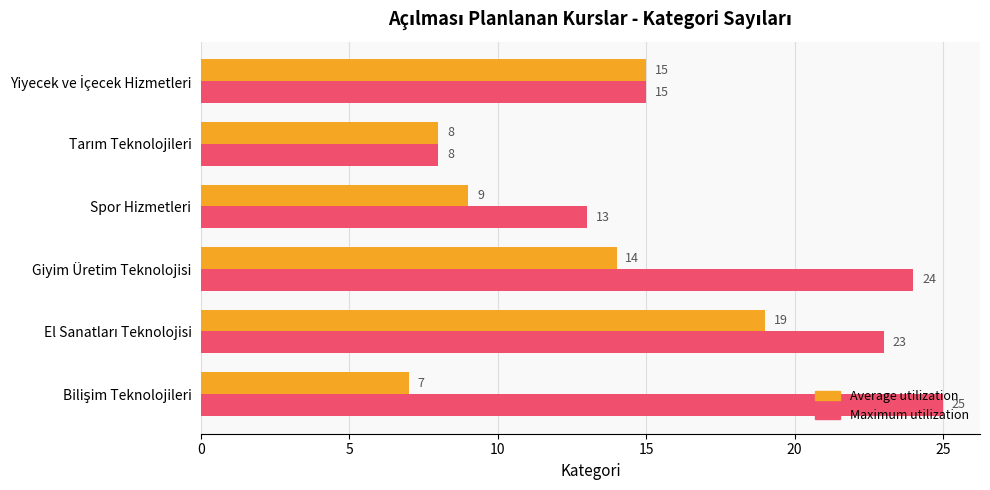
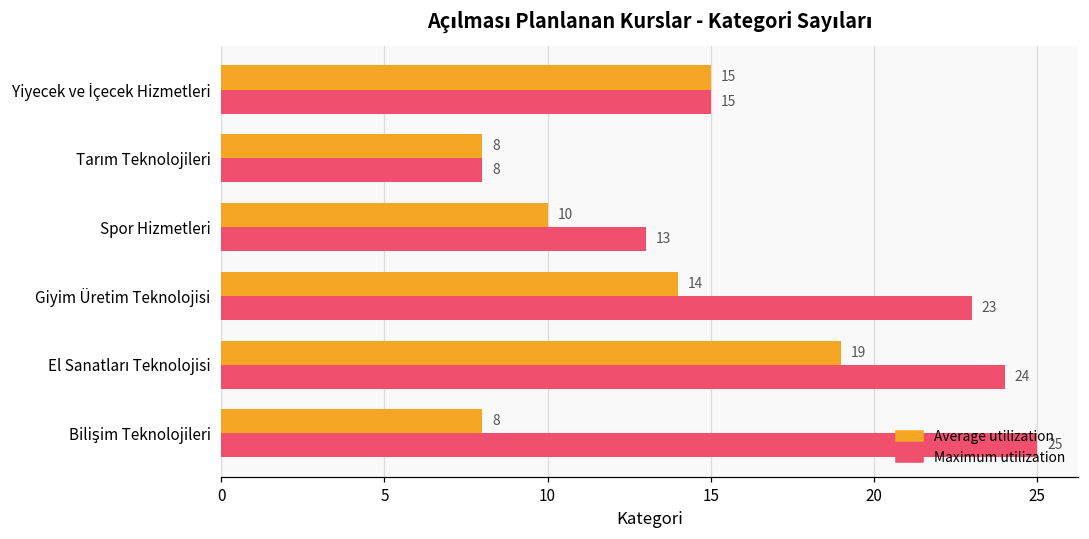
Average utilization, Spor Hizmetleri: 9 -> 10
Maximum utilization, Giyim Üretim Teknolojisi: 24 -> 23
Maximum utilization, El Sanatları Teknolojisi: 23 -> 24
Average utilization, Bilişim Teknolojileri: 7 -> 8
